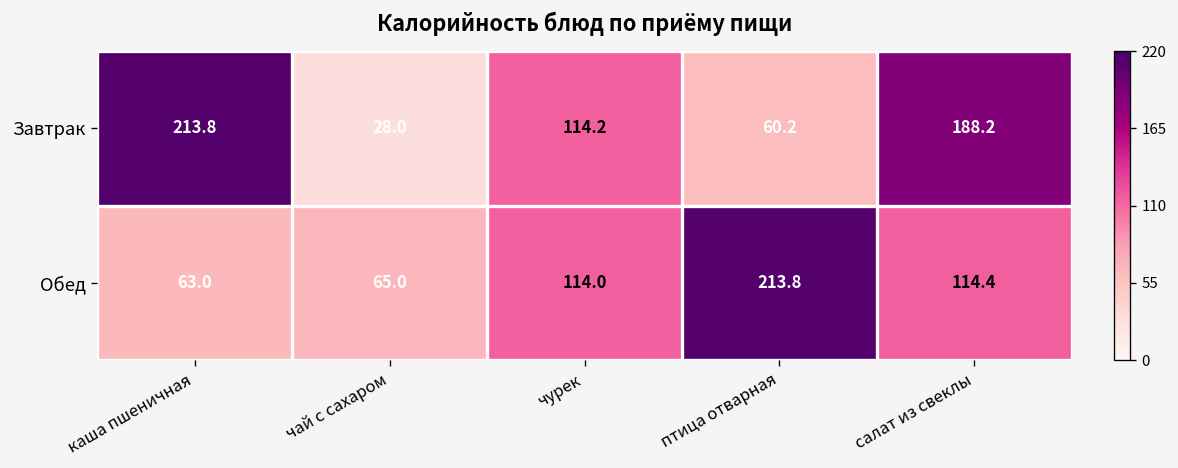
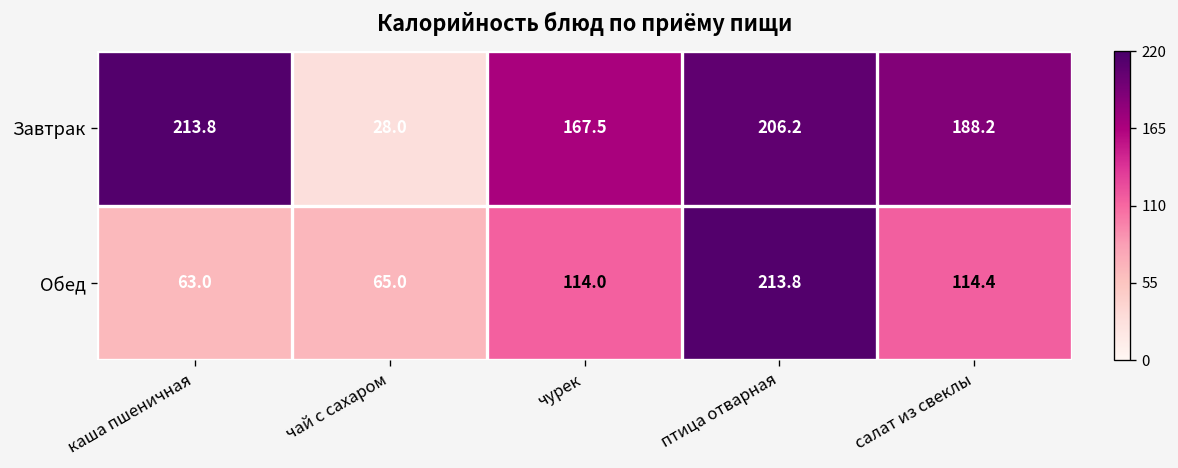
Завтрак, чурек: 114.2 -> 167.5
Завтрак, птица отварная: 60.2 -> 206.2
